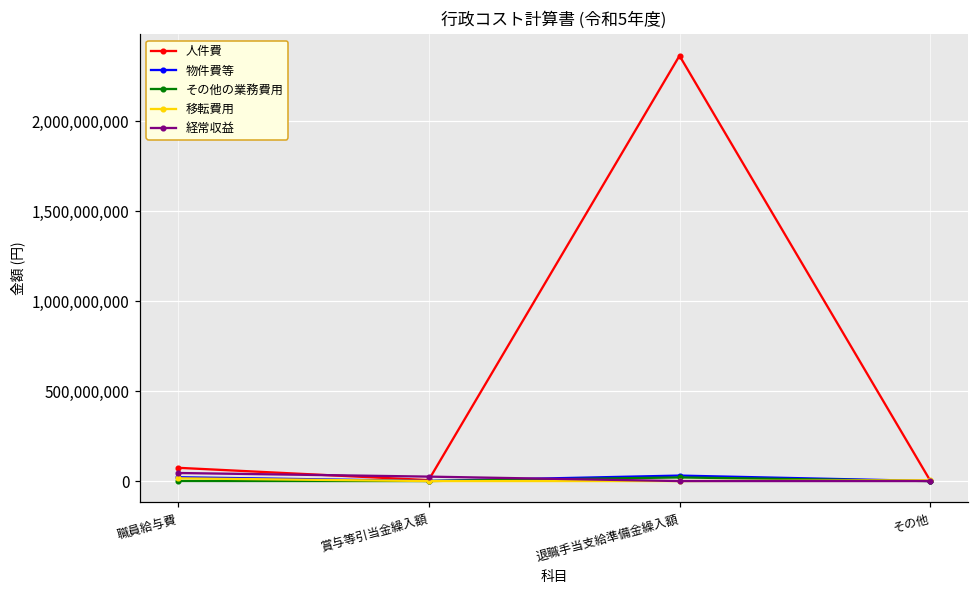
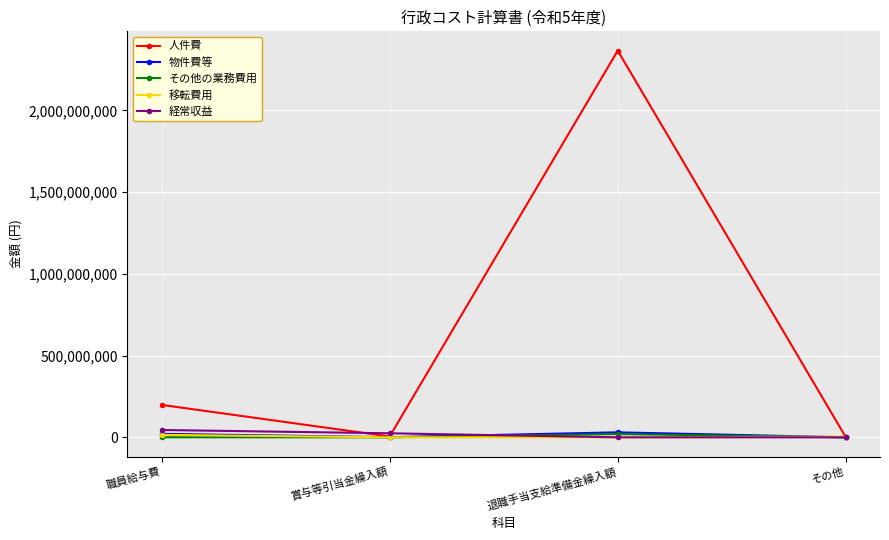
人件費, 職員給与費: 70,000,000 -> 200,000,000
